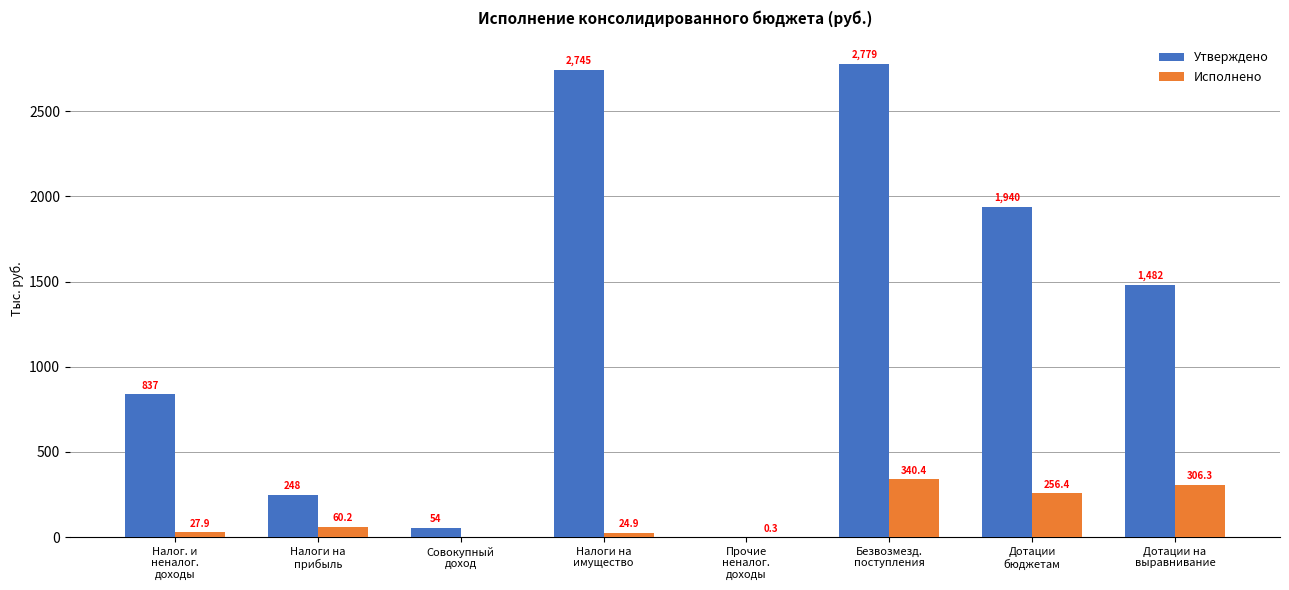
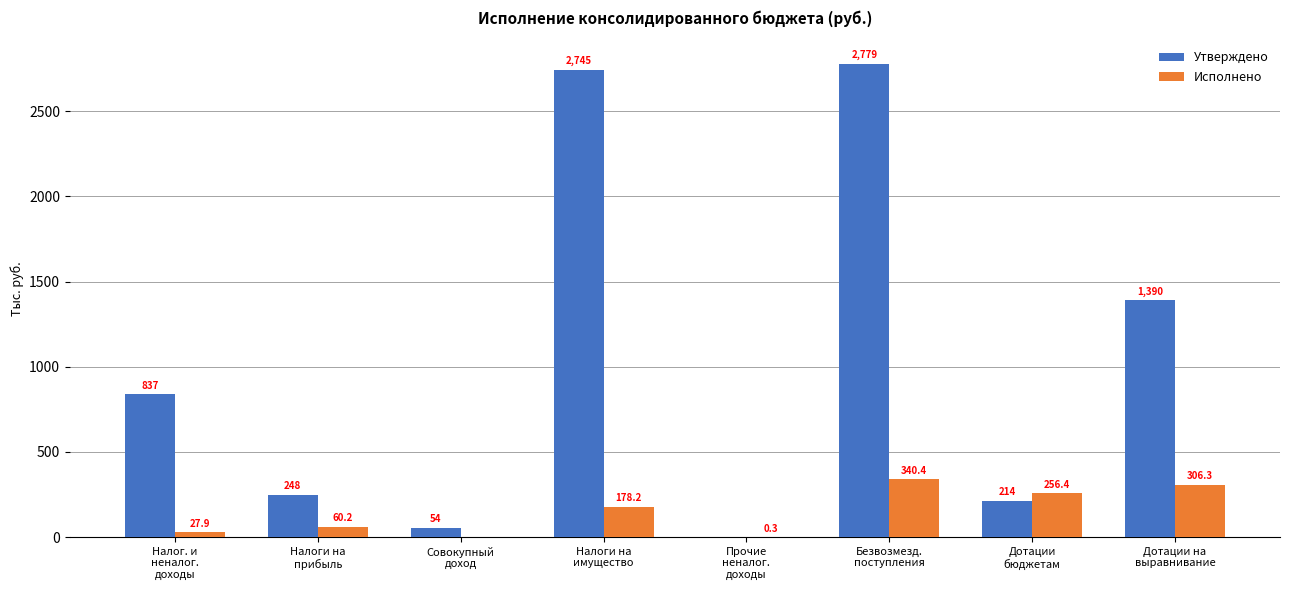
Исполнено, Налоги на имущество: 24.9 -> 178.2
Утверждено, Дотации бюджетам: 1,940 -> 214
Утверждено, Дотации на выравнивание: 1,482 -> 1,390
